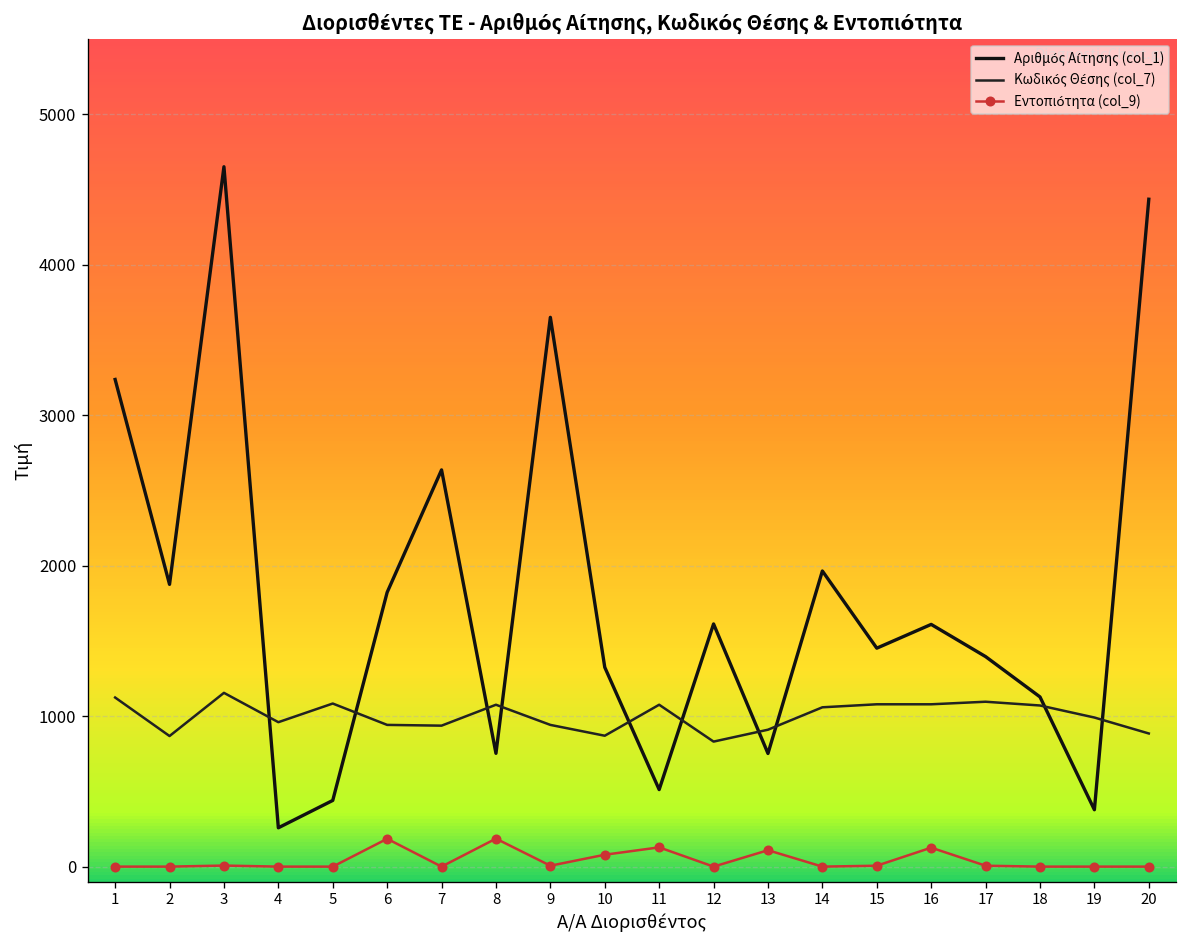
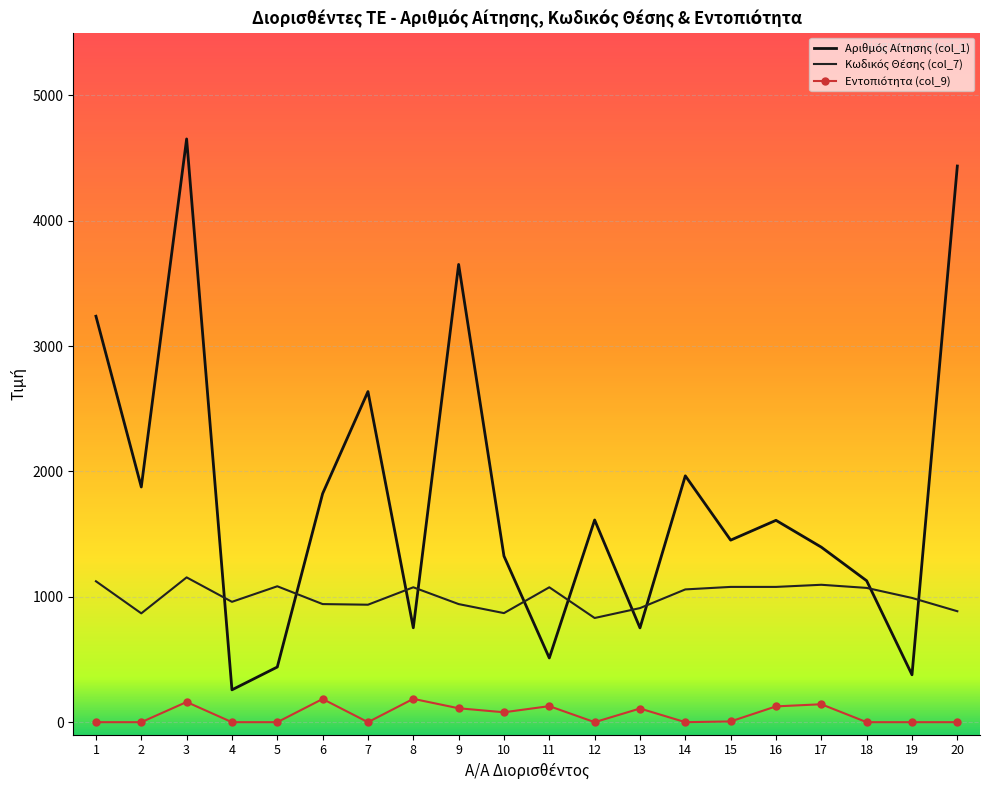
Εντοπιότητα (col_9), 3: 10 -> 160
Εντοπιότητα (col_9), 9: 10 -> 110
Εντοπιότητα (col_9), 17: 10 -> 140
